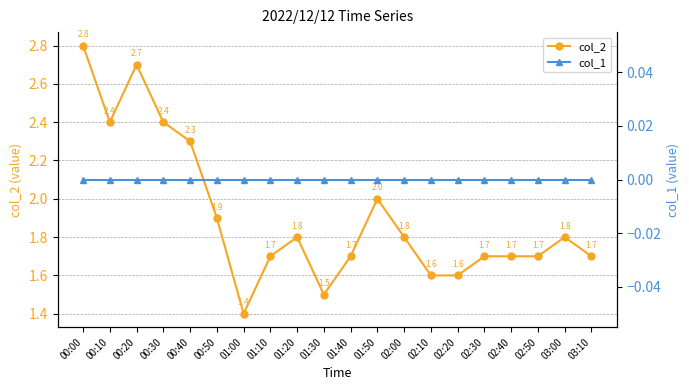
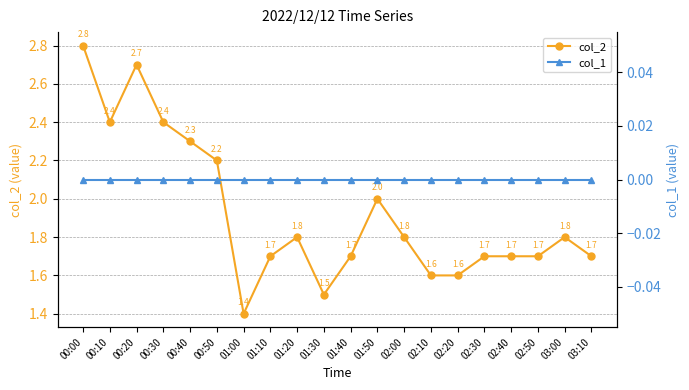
col_2, 00:50: 1.9 -> 2.2
